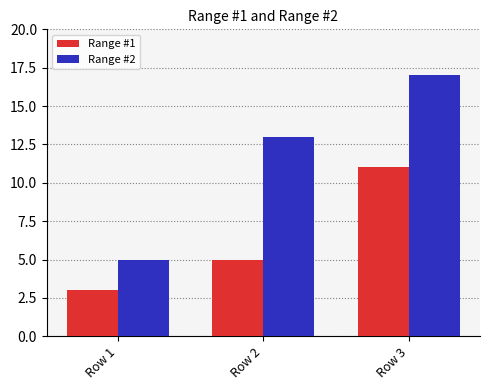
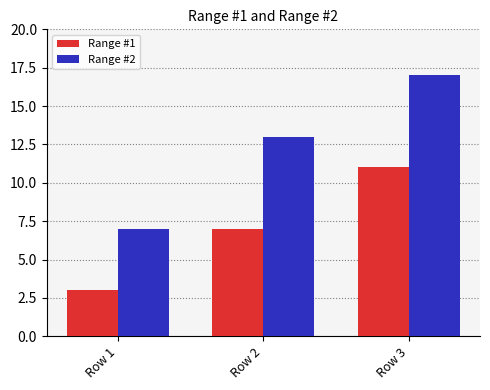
Range #2, Row 1: 5 -> 7
Range #1, Row 2: 5 -> 7
